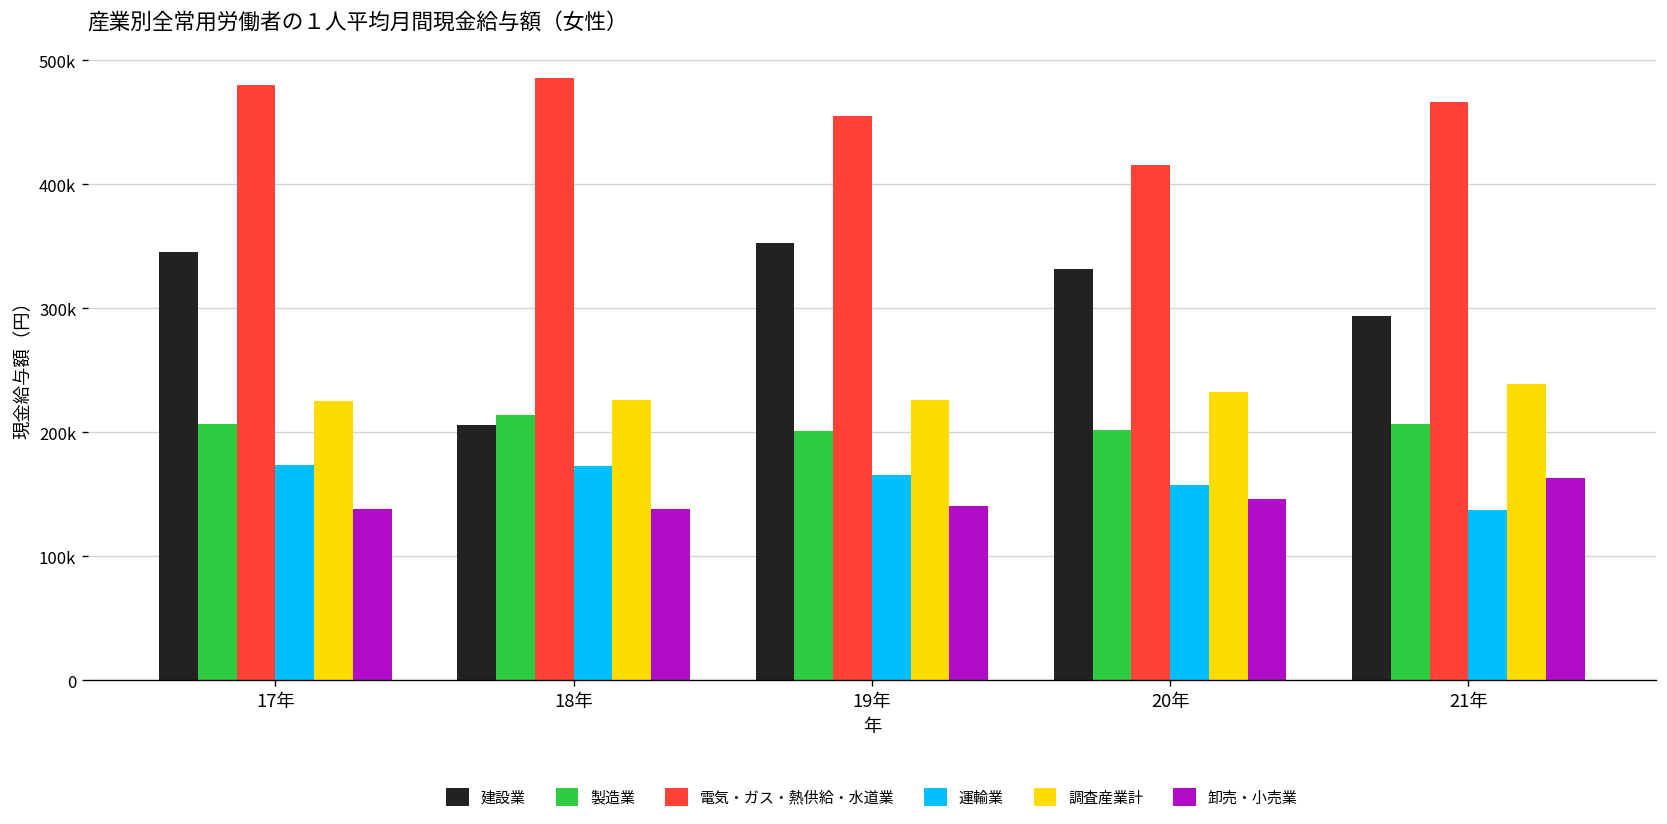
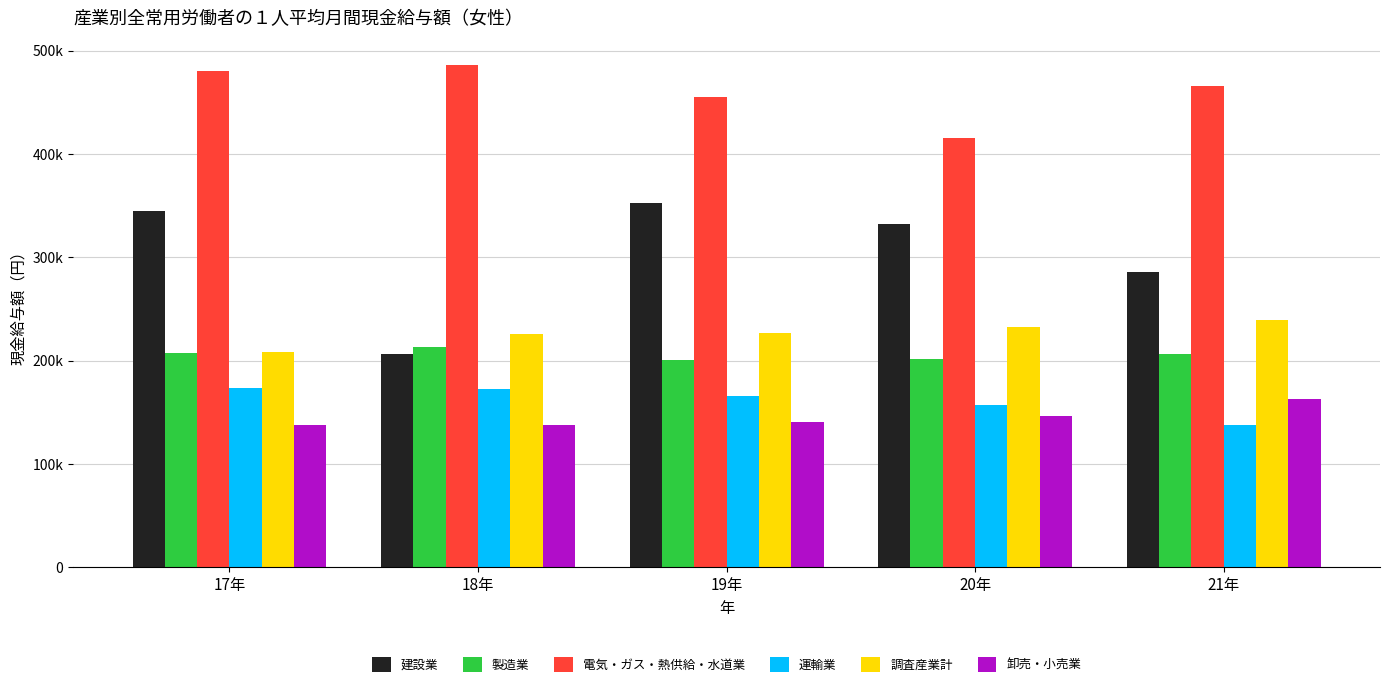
調査産業計, 17年: 225000 -> 208000
建設業, 21年: 294000 -> 286000
